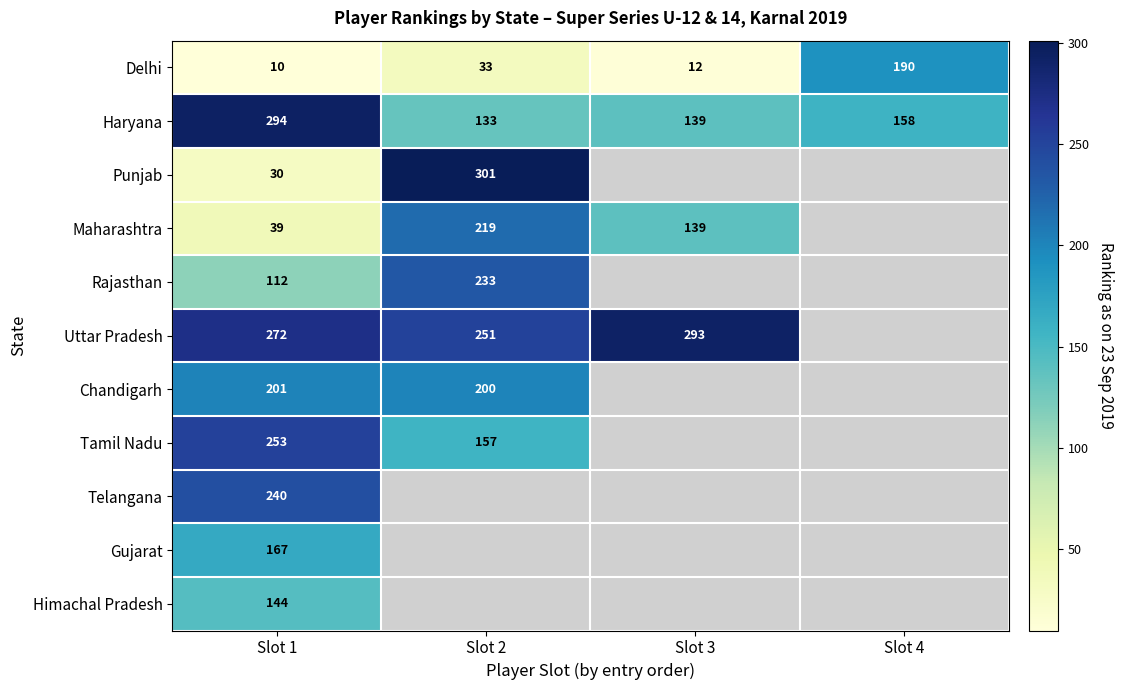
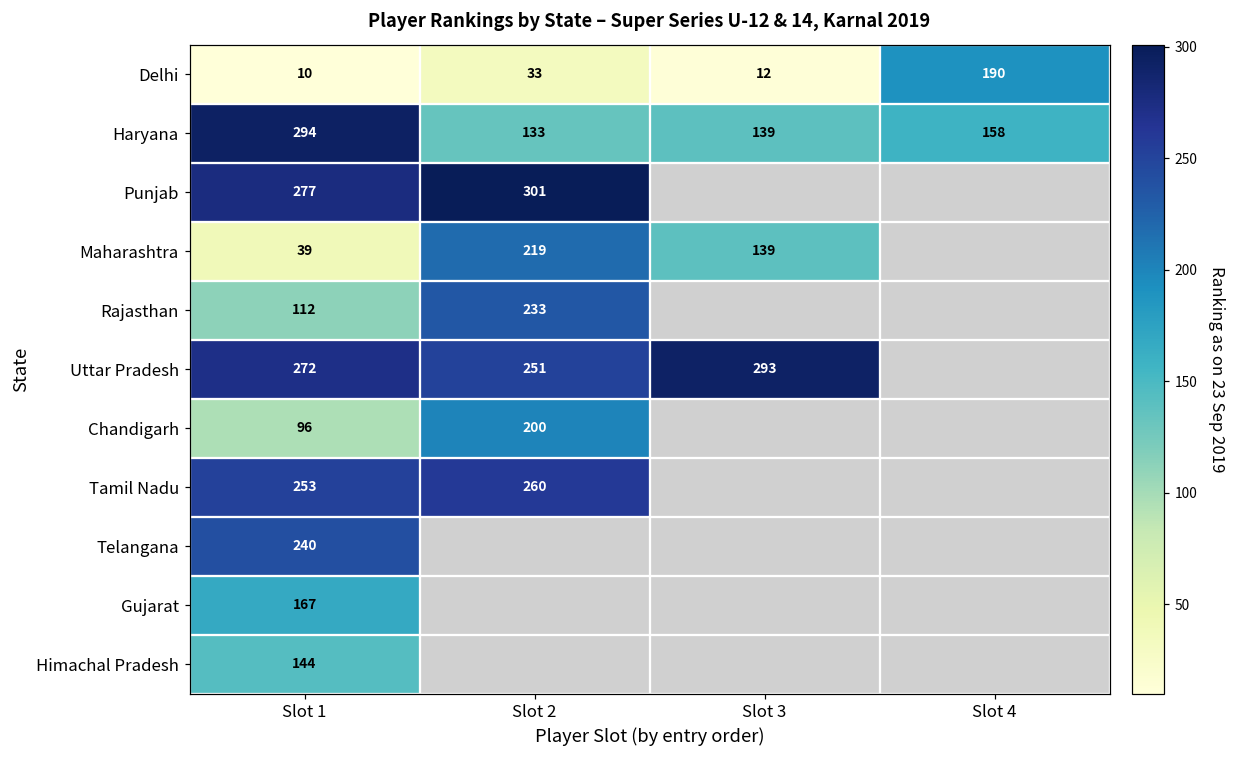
Punjab, Slot 1: 30 -> 277
Chandigarh, Slot 1: 201 -> 96
Tamil Nadu, Slot 2: 157 -> 260
